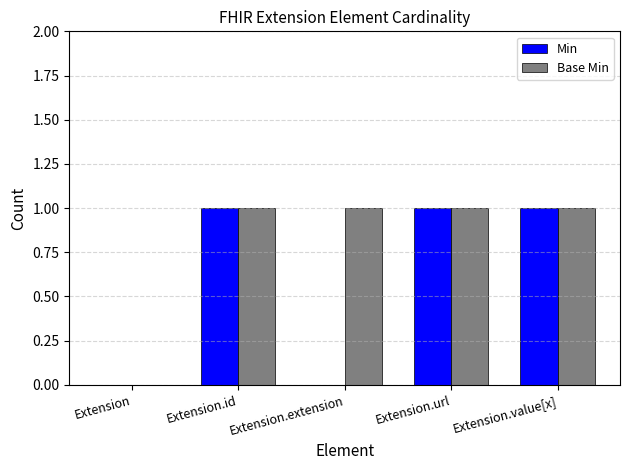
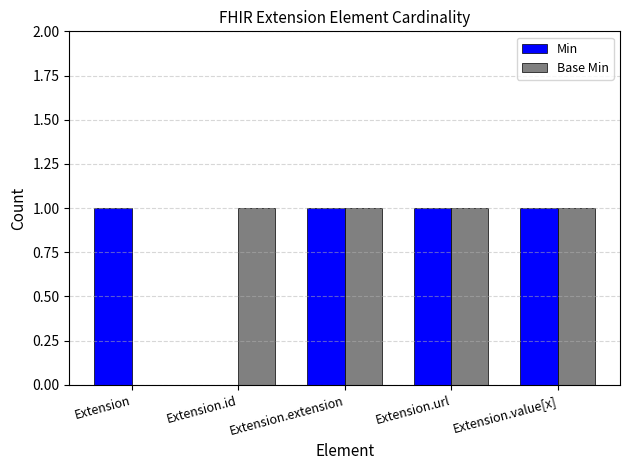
Min, Extension: 0 -> 1
Min, Extension.id: 1 -> 0
Min, Extension.extension: 0 -> 1
